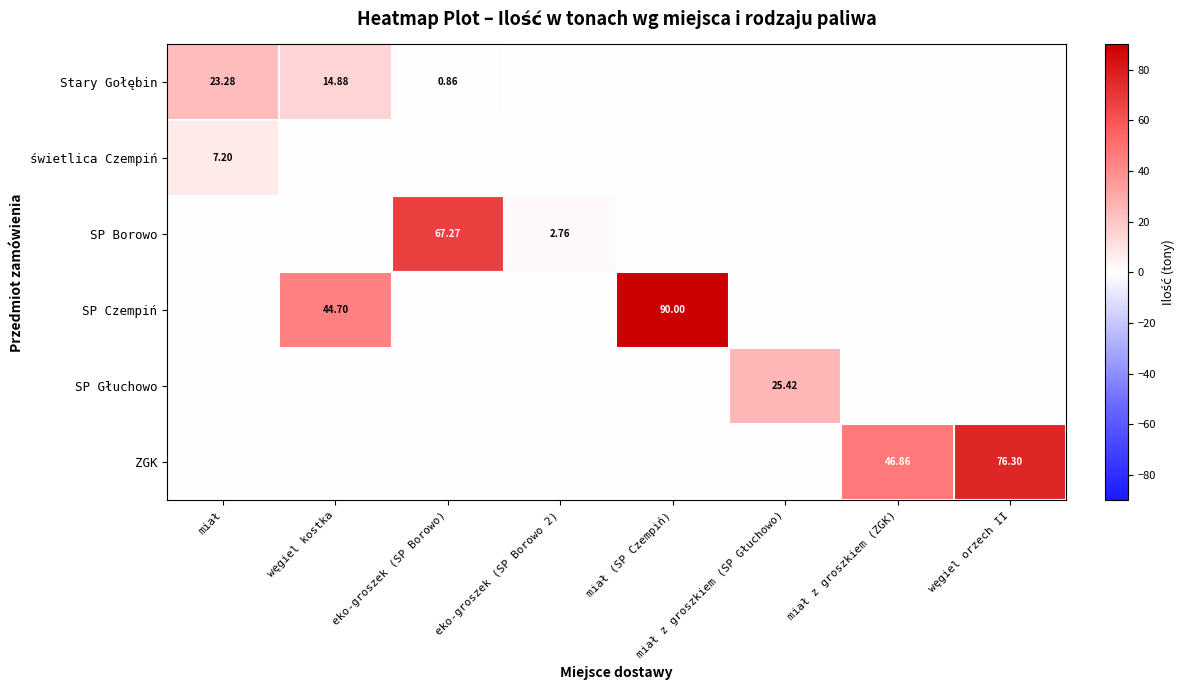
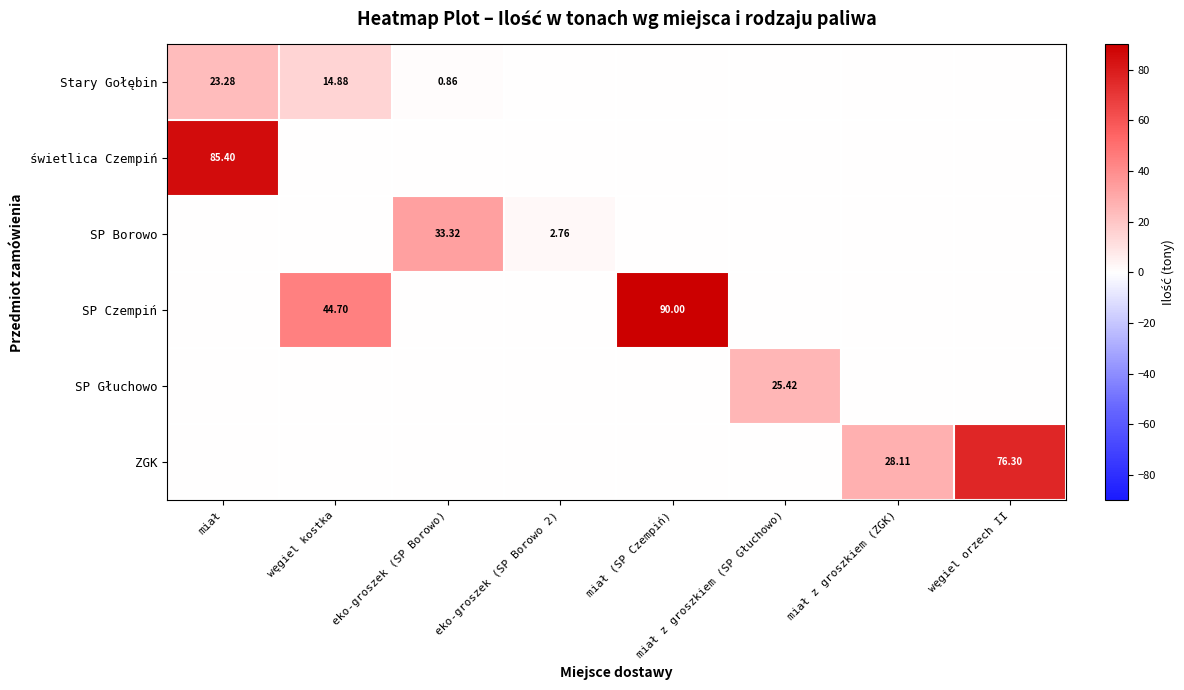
świetlica Czempiń, miał: 7.20 -> 85.40
SP Borowo, eko-groszek (SP Borowo): 67.27 -> 33.32
ZGK, miał z groszkiem (ZGK): 46.86 -> 28.11
